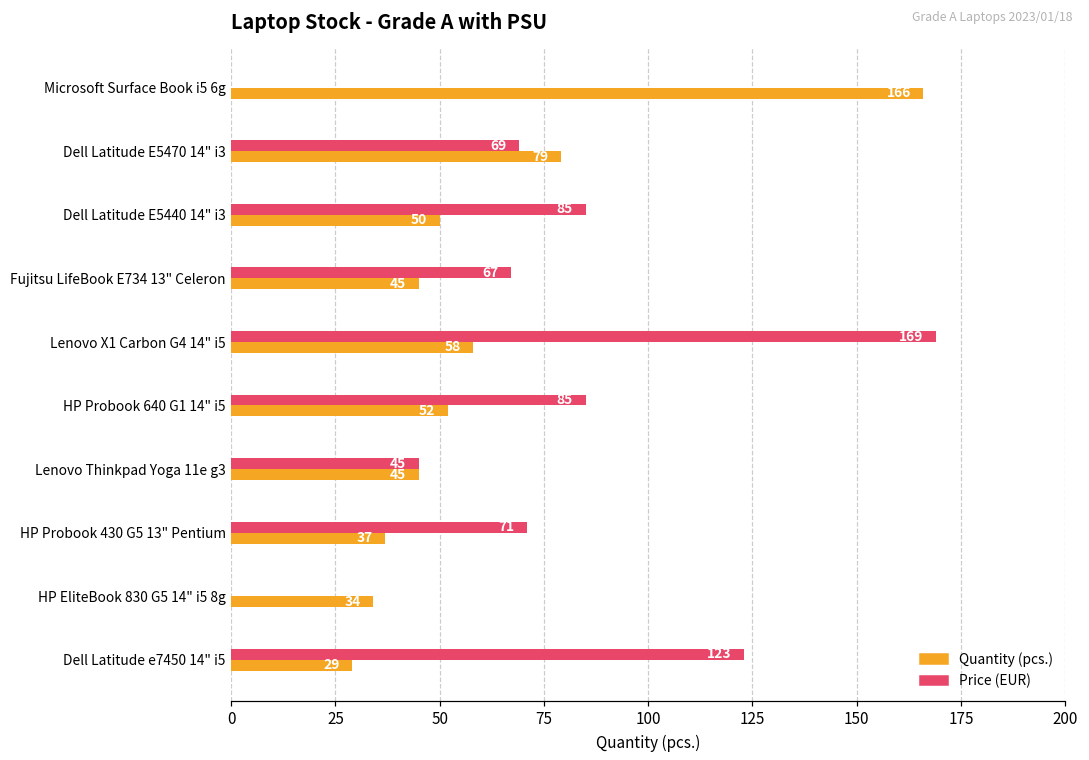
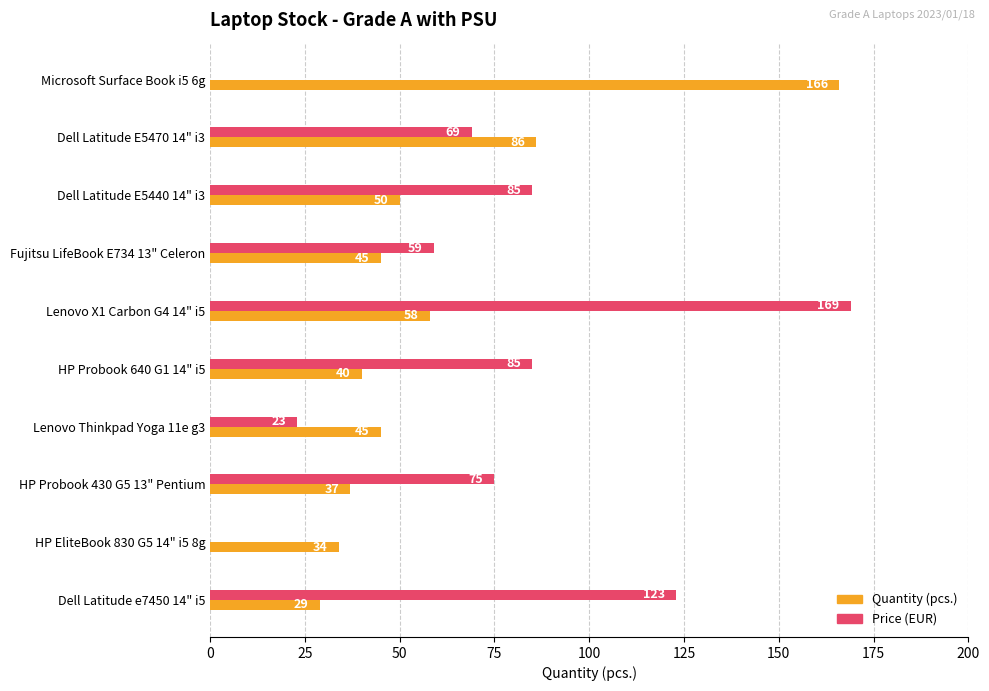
Quantity (pcs.), Dell Latitude E5470 14" i3: 79 -> 86
Price (EUR), Fujitsu LifeBook E734 13" Celeron: 67 -> 59
Quantity (pcs.), HP Probook 640 G1 14" i5: 52 -> 40
Price (EUR), Lenovo Thinkpad Yoga 11e g3: 45 -> 23
Price (EUR), HP Probook 430 G5 13" Pentium: 71 -> 75
